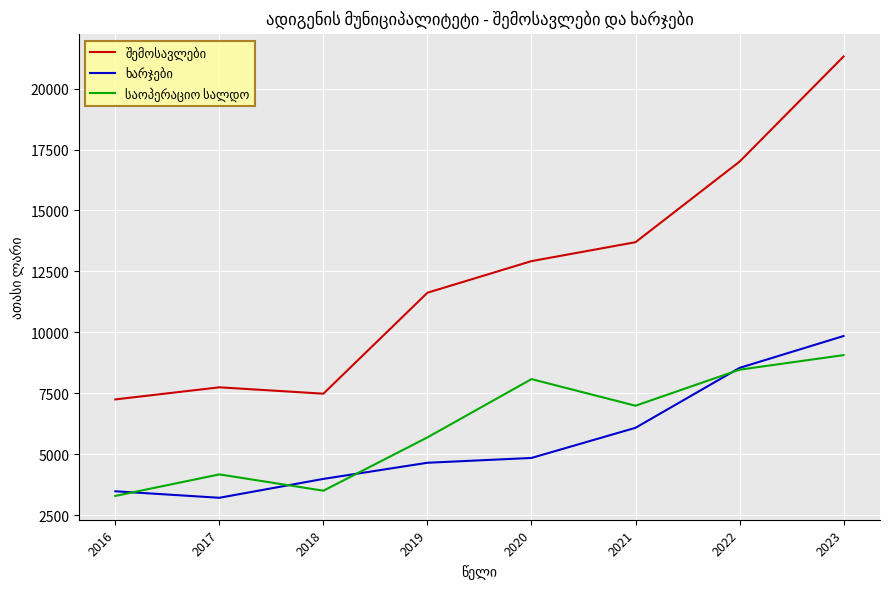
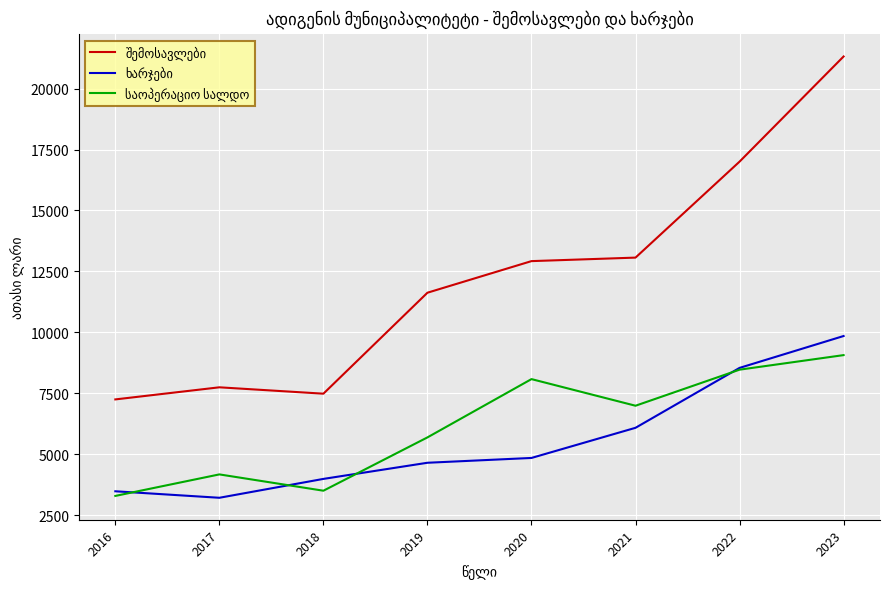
შემოსავლები, 2021: 13700 -> 13100
